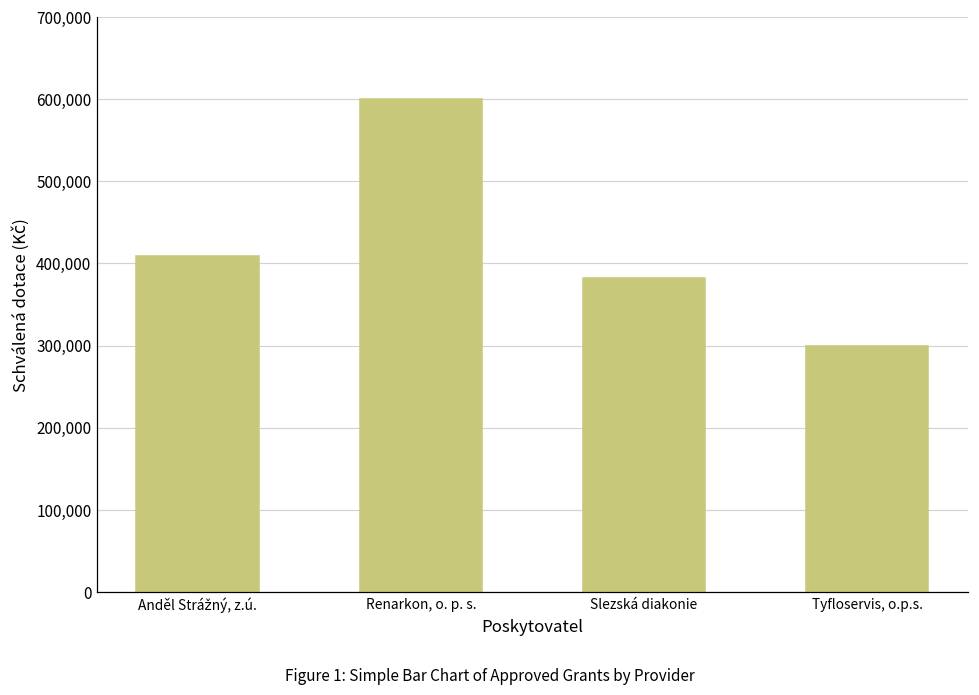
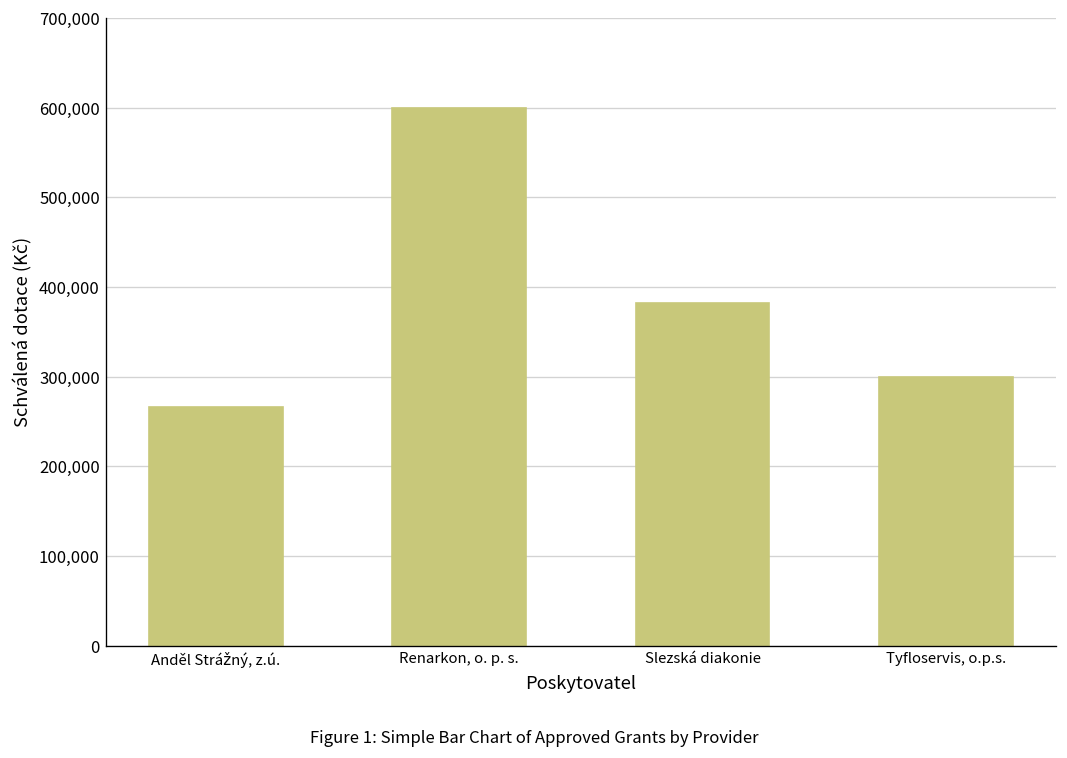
Anděl Strážný, z.ú.: 410,000 -> 270,000
